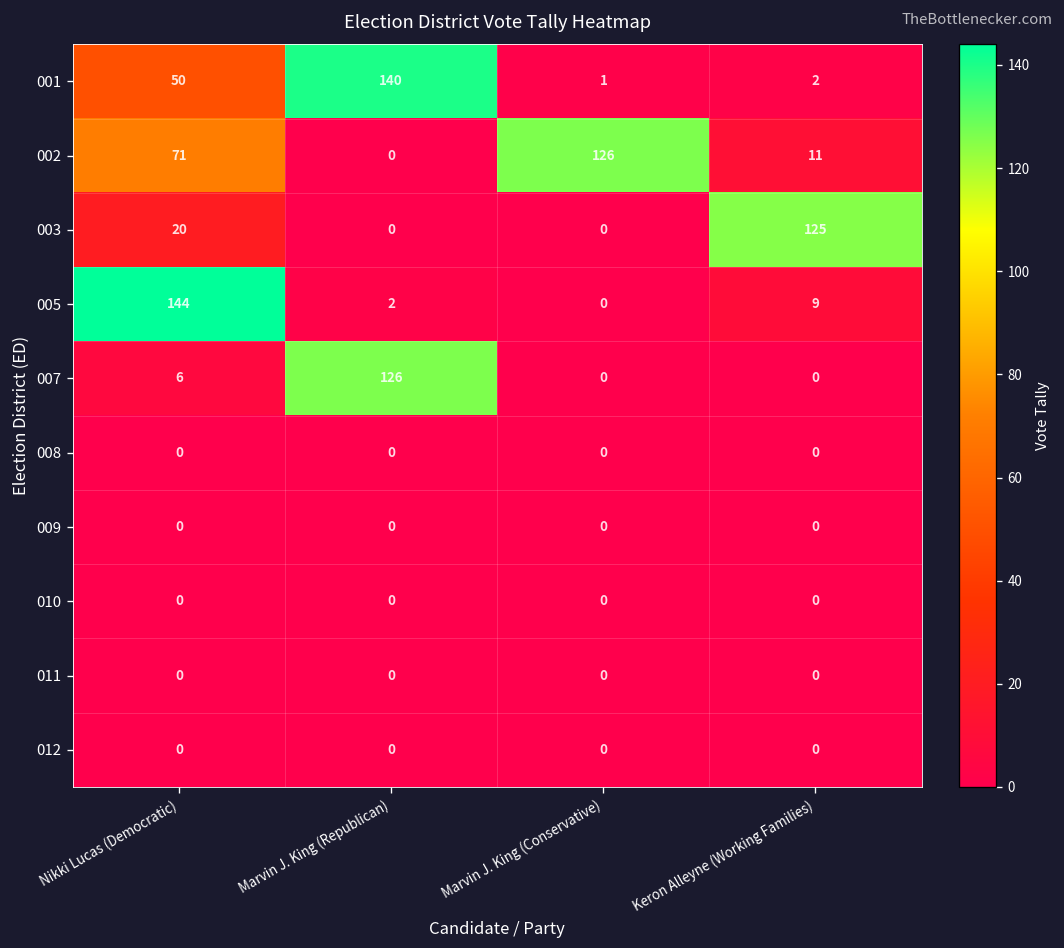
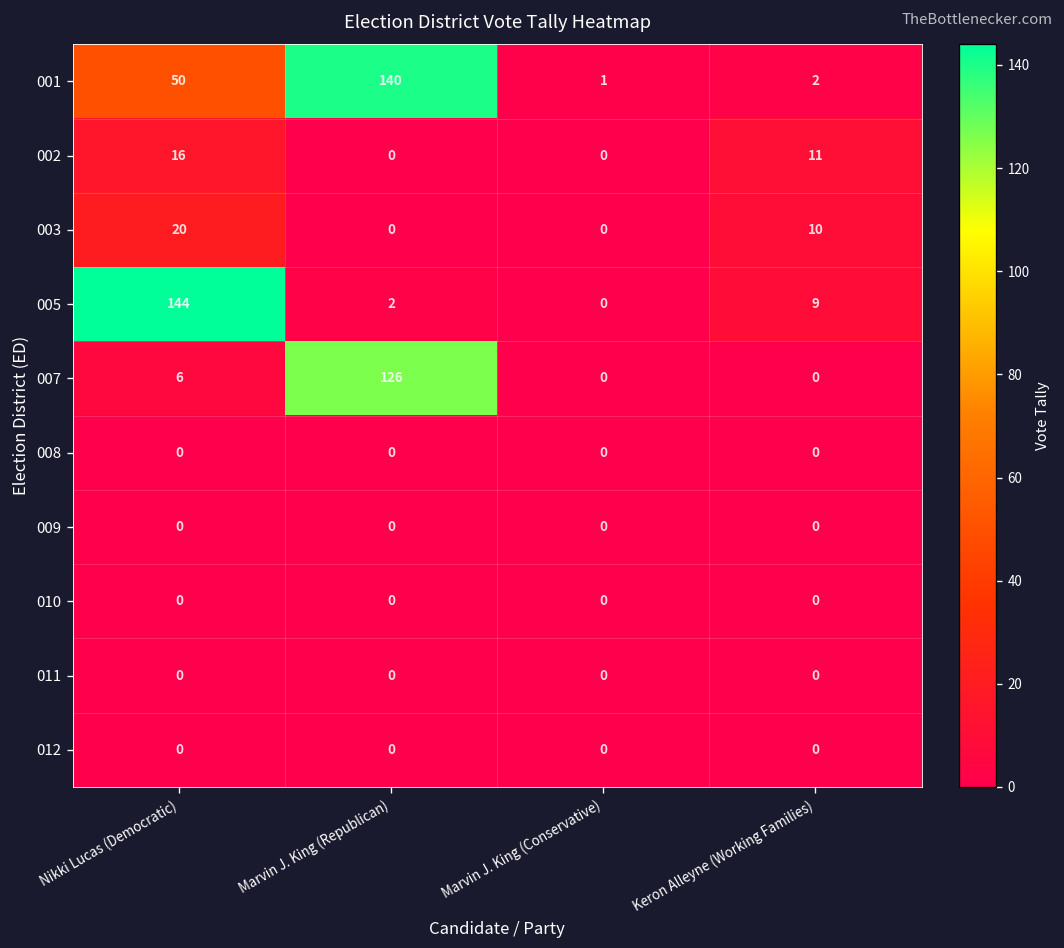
002, Nikki Lucas (Democratic): 71 -> 16
002, Marvin J. King (Conservative): 126 -> 0
003, Keron Alleyne (Working Families): 125 -> 10
